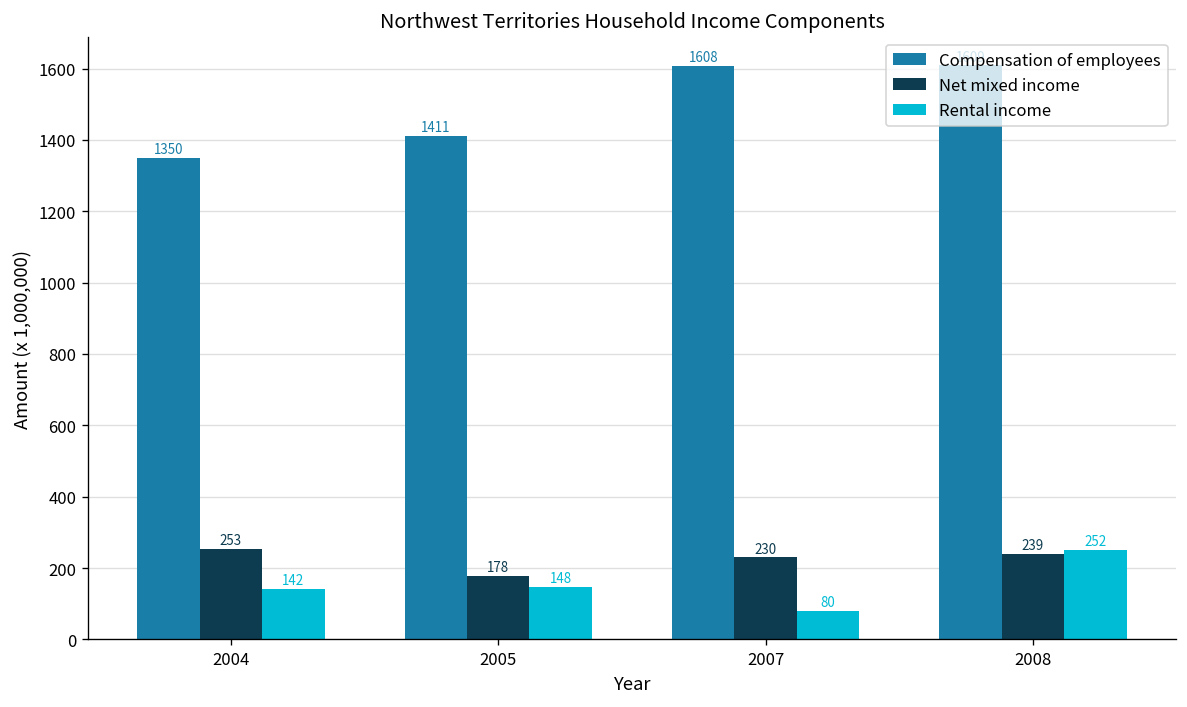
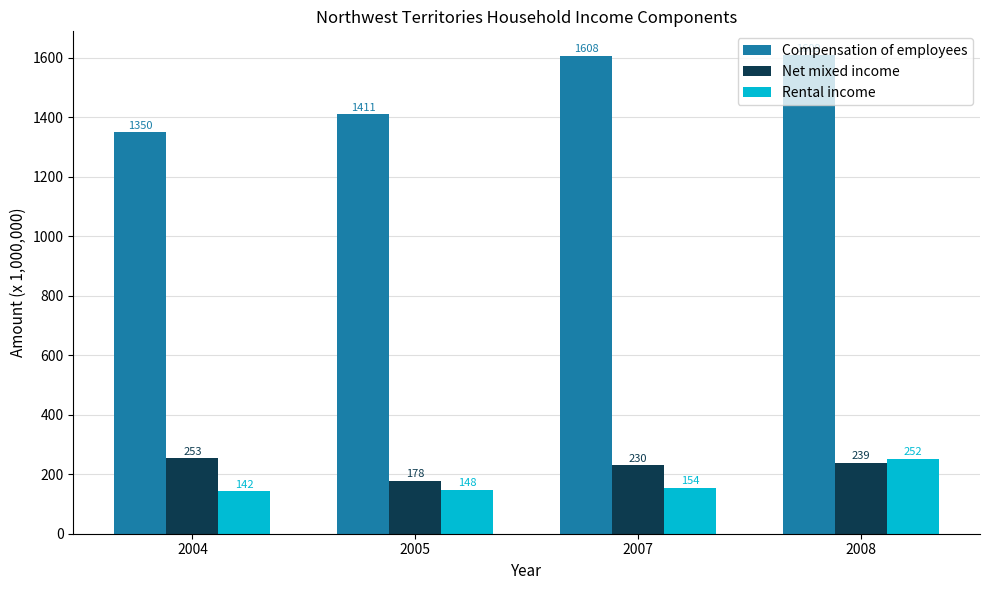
Rental income, 2007: 80 -> 154
